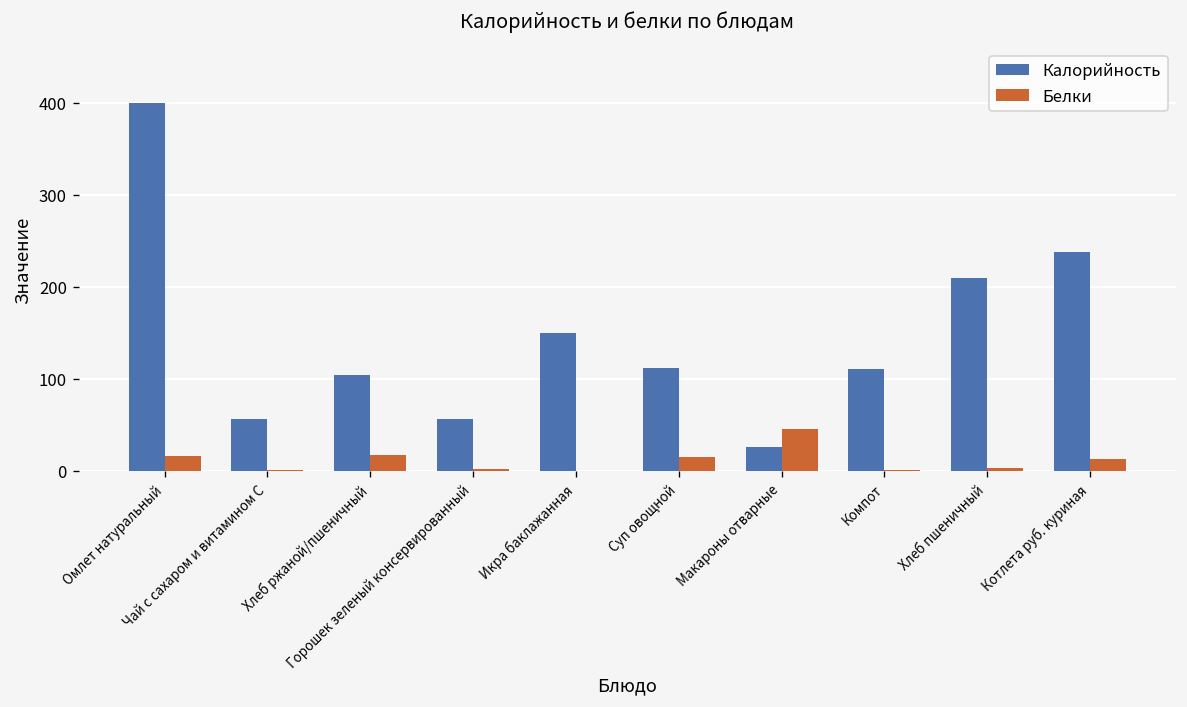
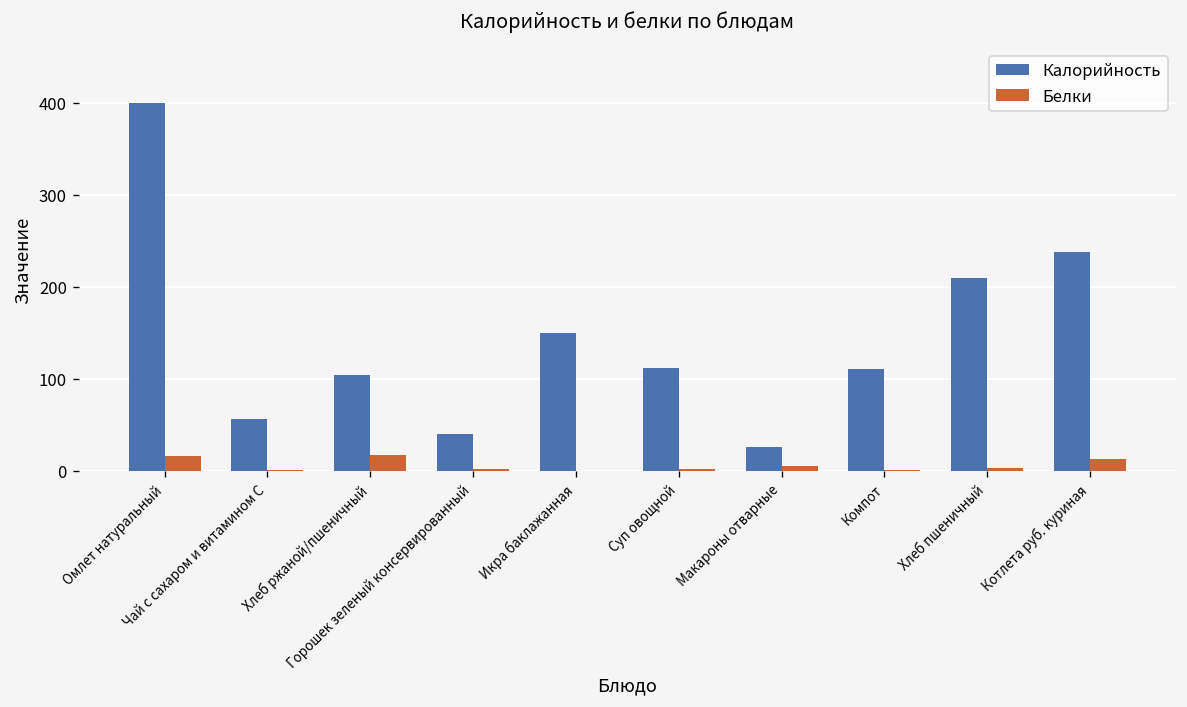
Калорийность, Горошек зеленый консервированный: 60 -> 40
Белки, Суп овощной: 20 -> 0
Белки, Макароны отварные: 50 -> 10
